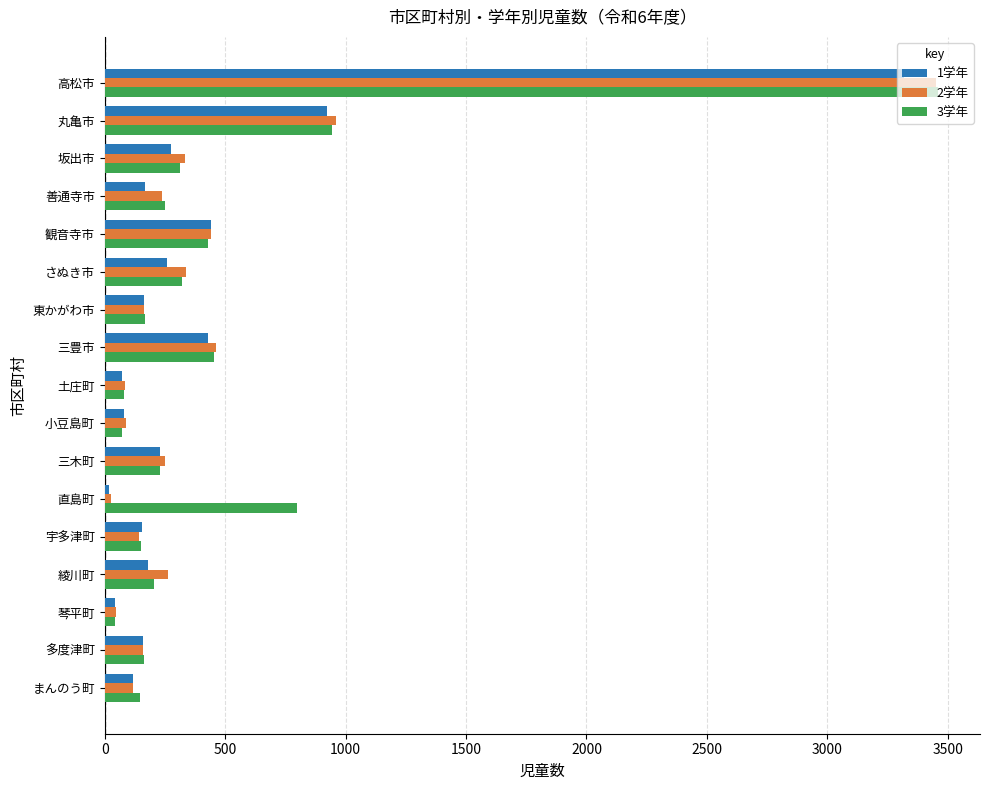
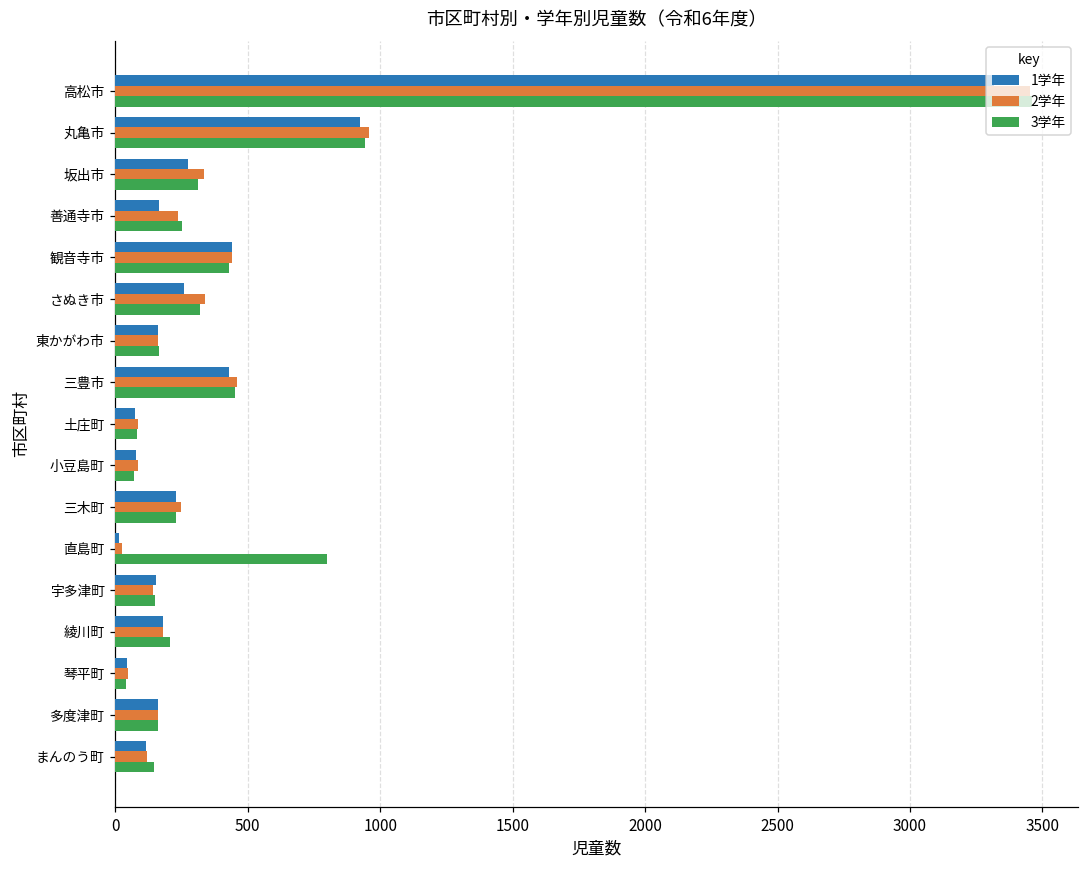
2学年, 綾川町: 260 -> 180
